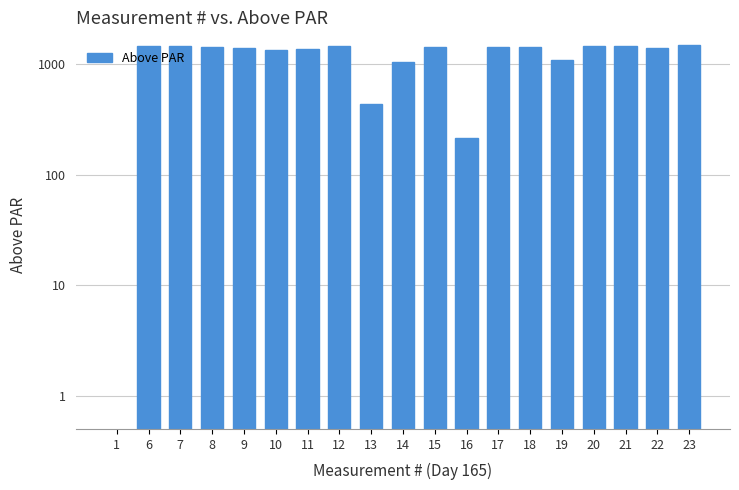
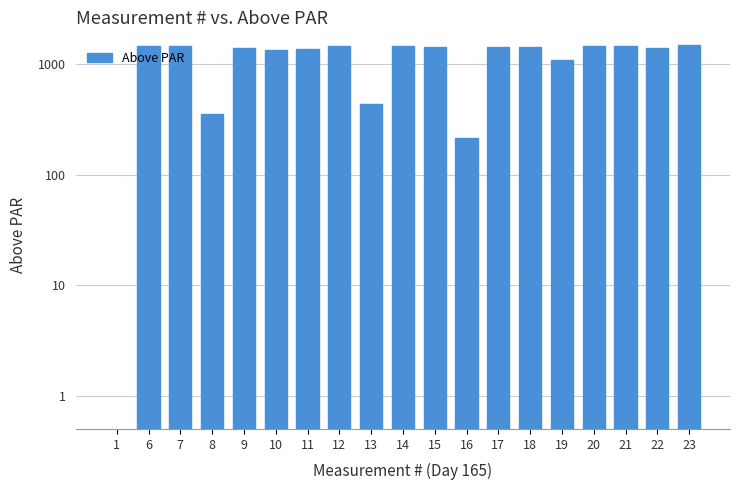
8: 1400 -> 350
14: 1100 -> 1500
